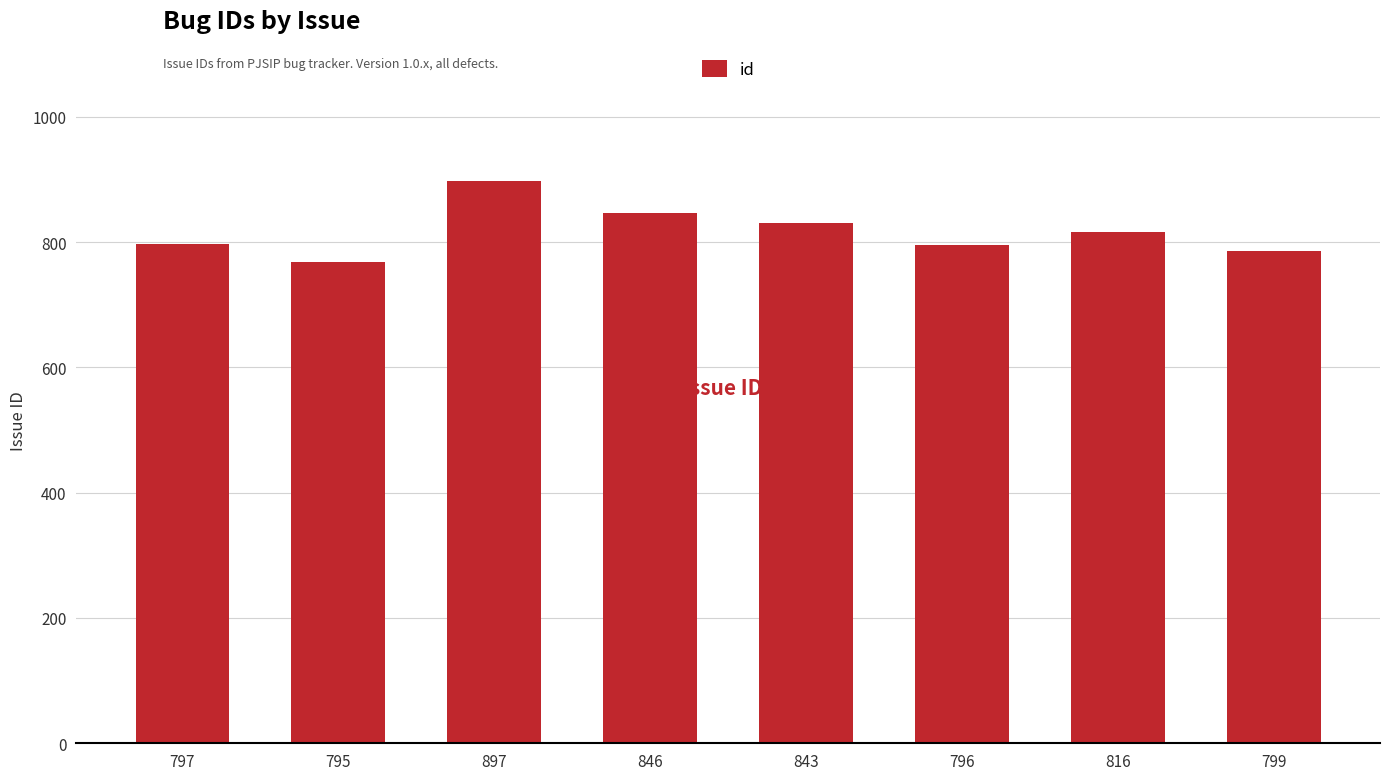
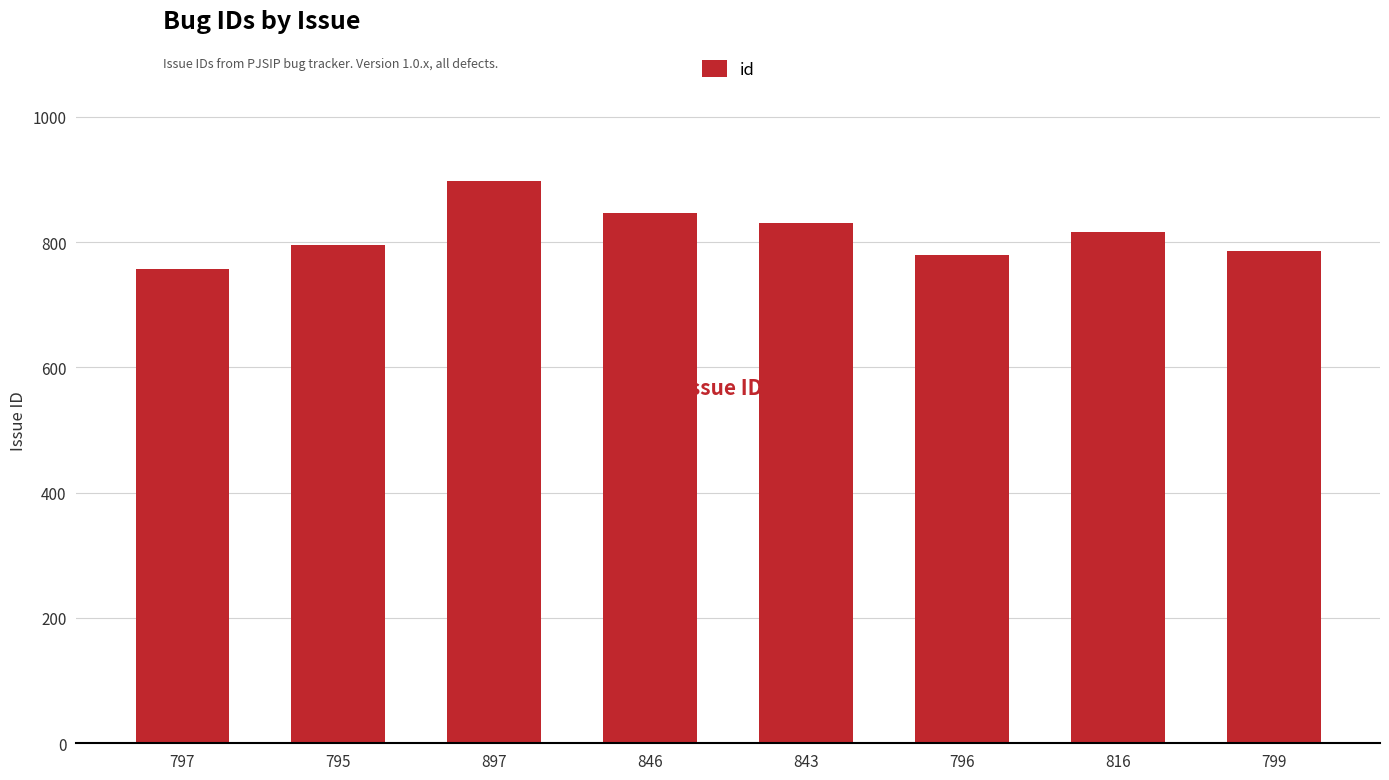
797: 800 -> 760
795: 770 -> 800
796: 800 -> 780
